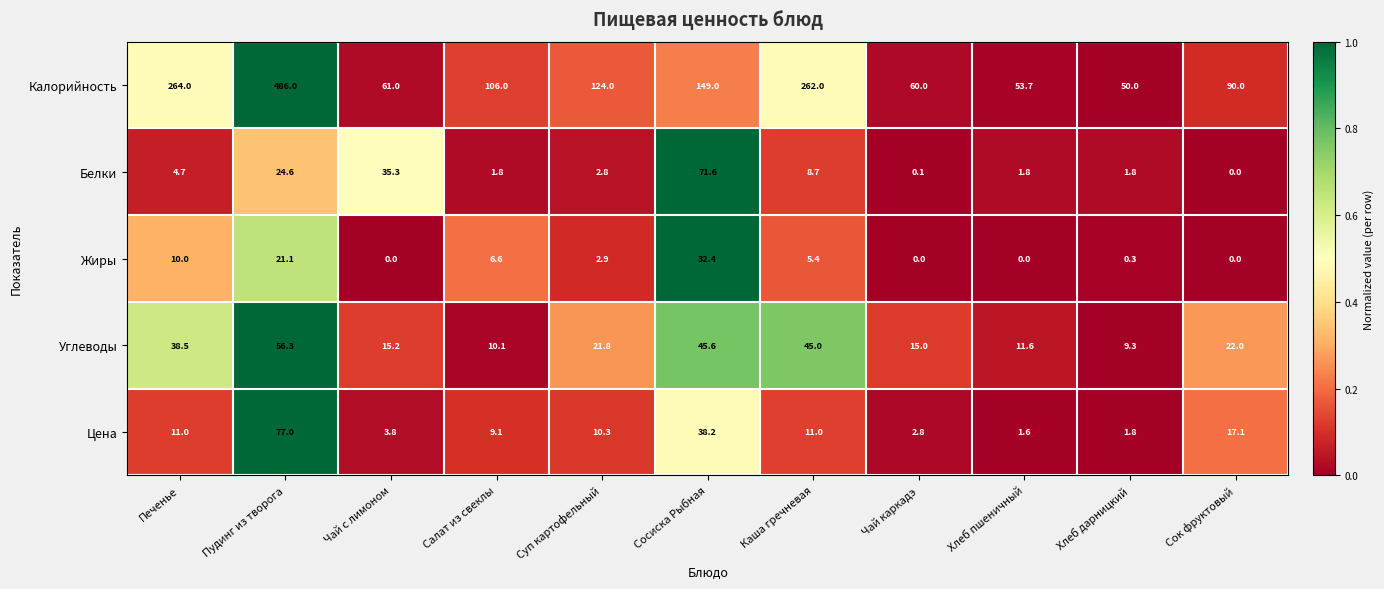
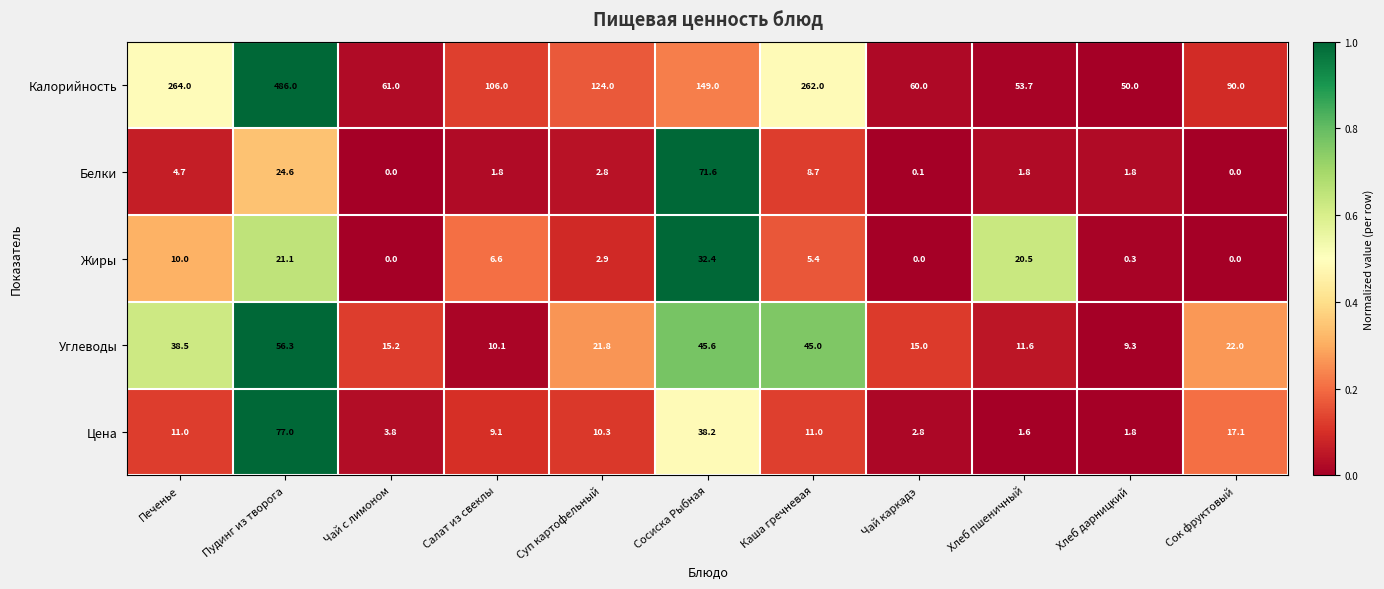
Белки, Чай с лимоном: 35.3 -> 0.0
Жиры, Хлеб пшеничный: 0.0 -> 20.5
